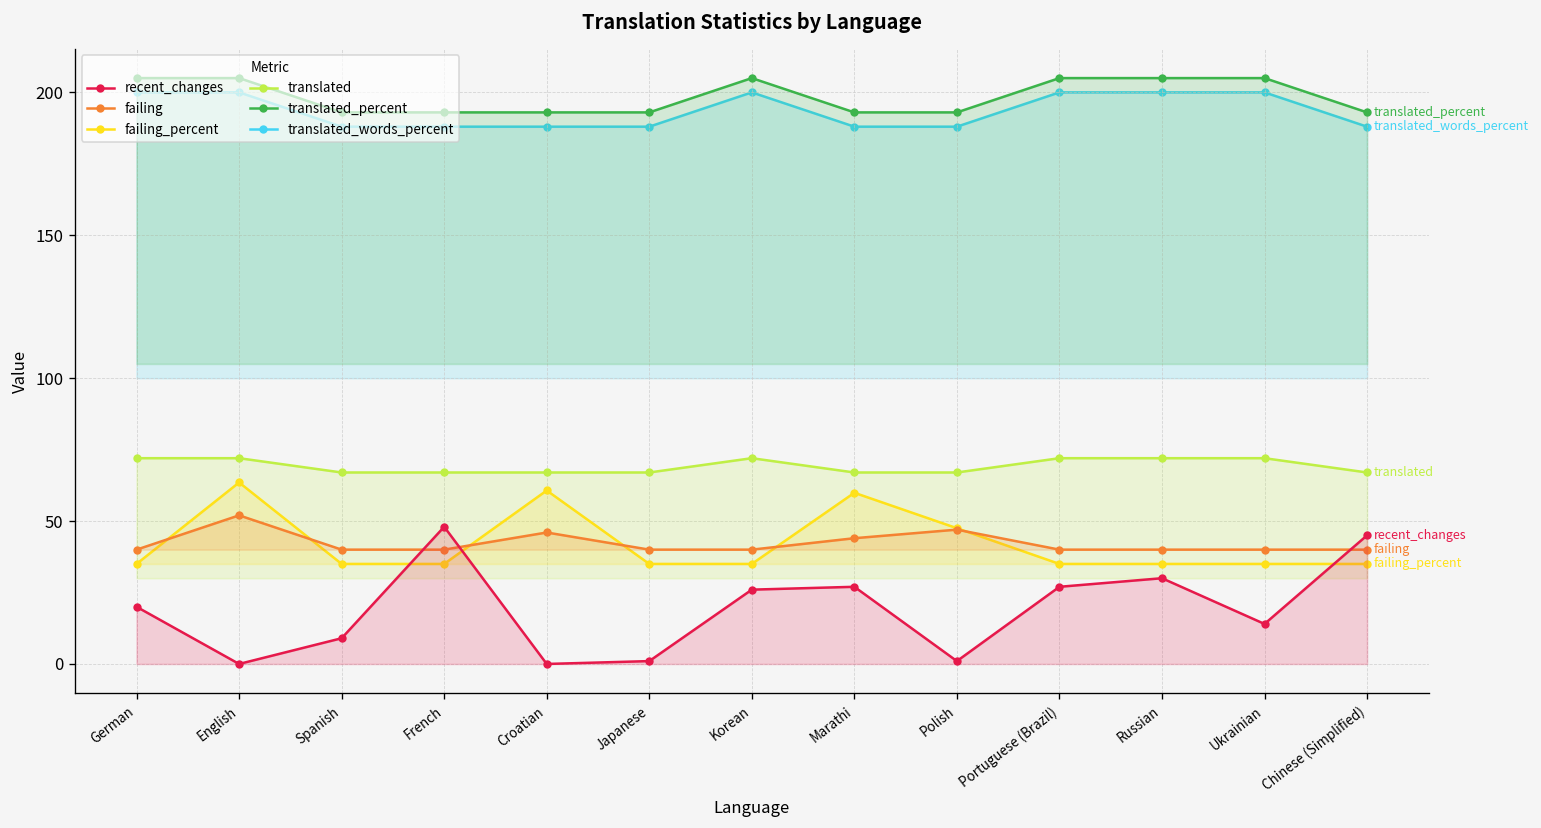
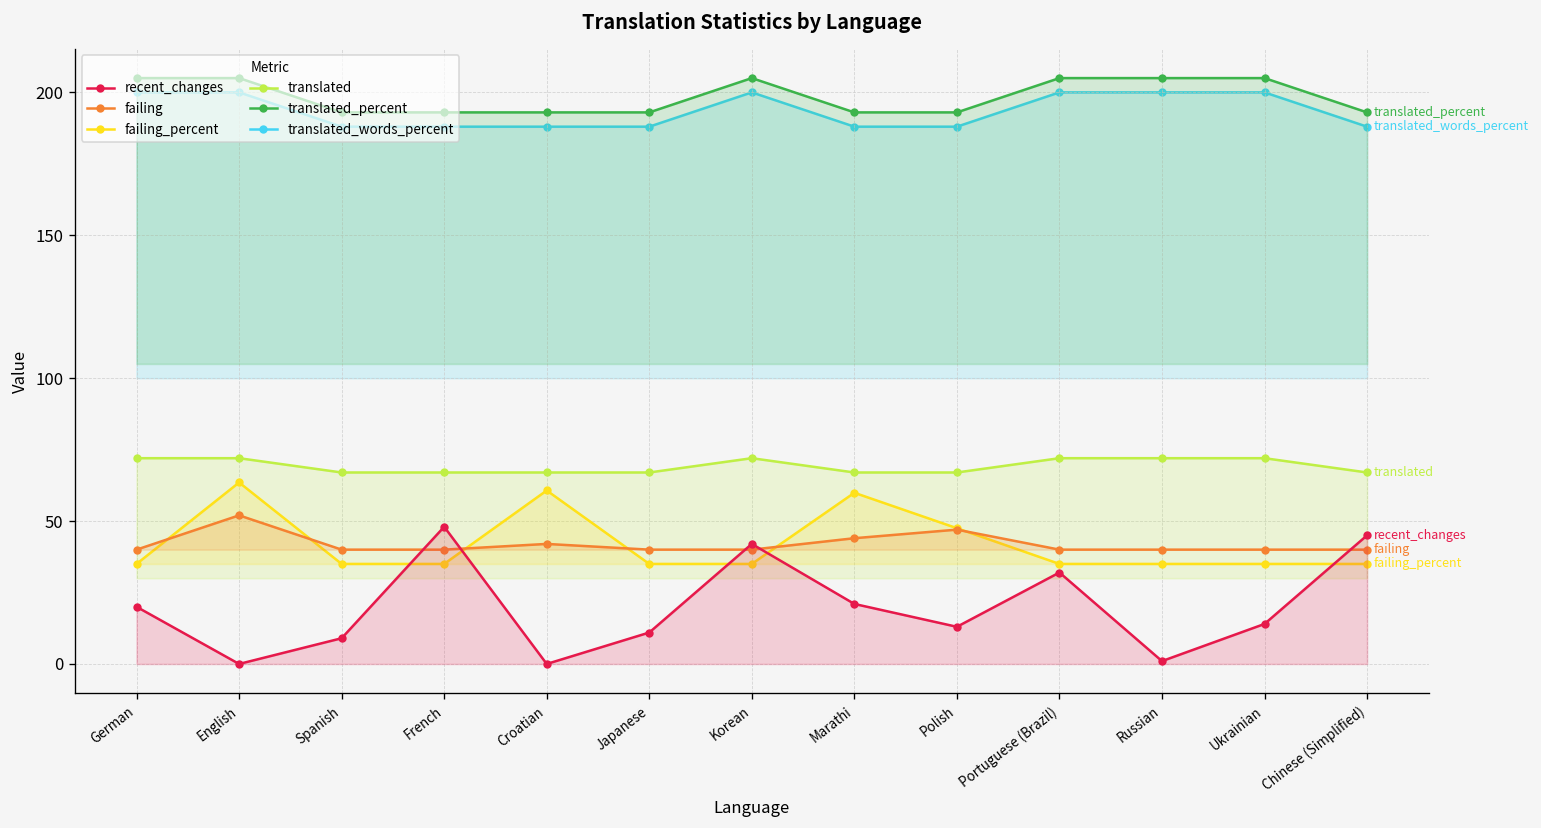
failing, Croatian: 46 -> 42
recent_changes, Japanese: 1 -> 11
recent_changes, Korean: 26 -> 42
recent_changes, Marathi: 27 -> 21
recent_changes, Polish: 1 -> 13
recent_changes, Portuguese (Brazil): 27 -> 32
recent_changes, Russian: 30 -> 1
